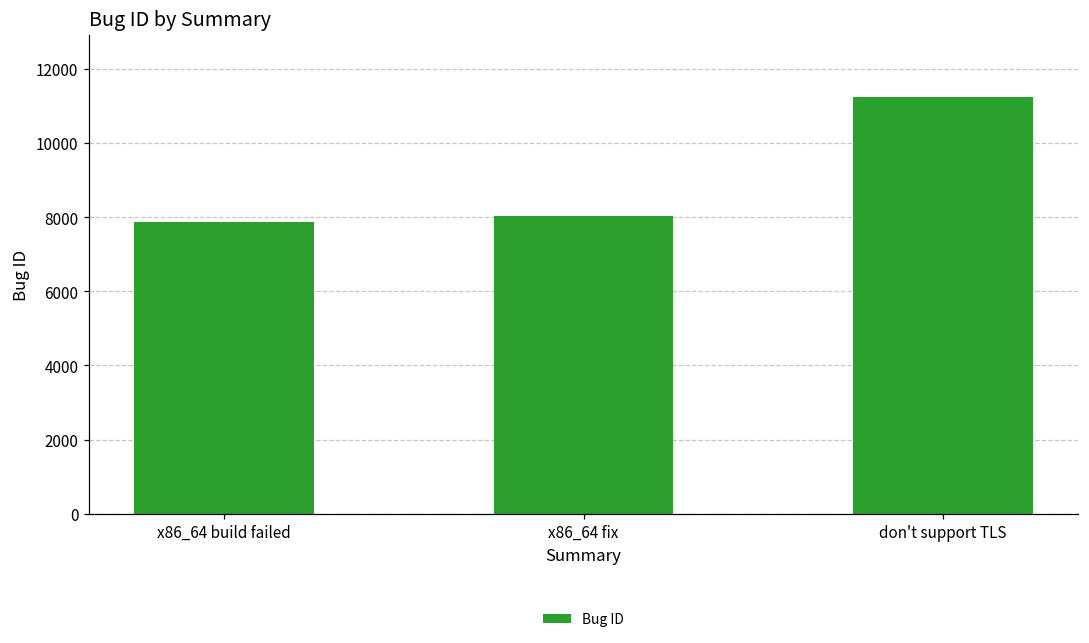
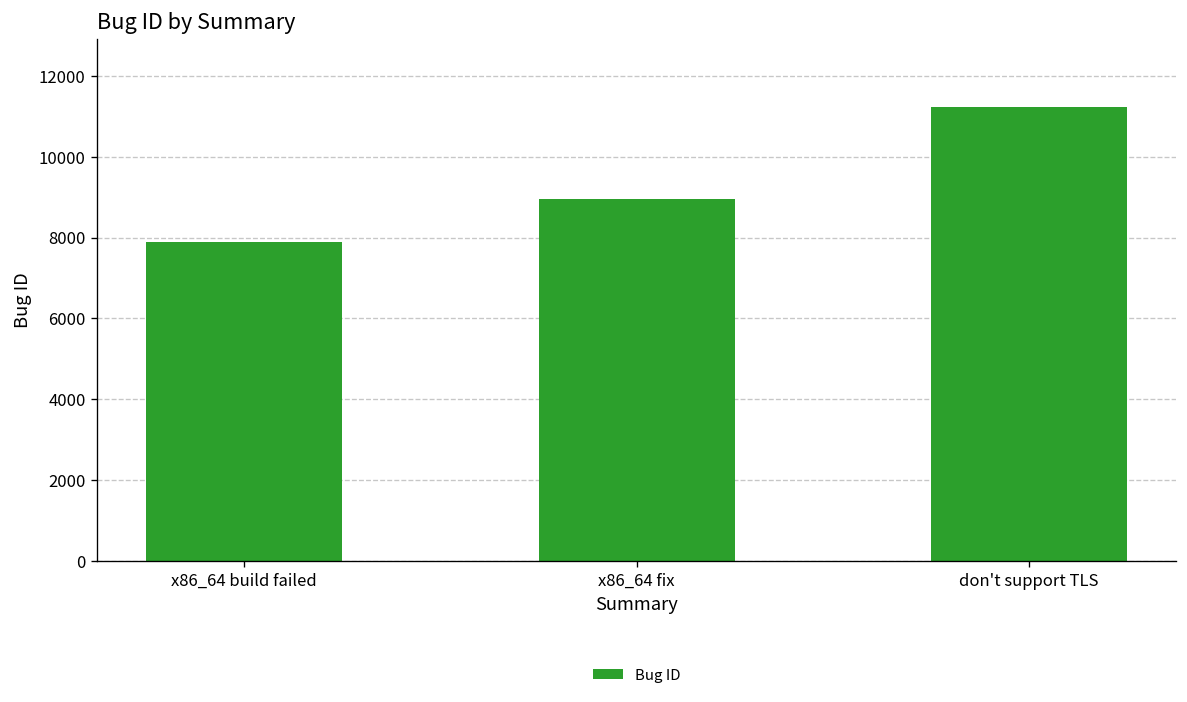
x86_64 fix: 8000 -> 8900
